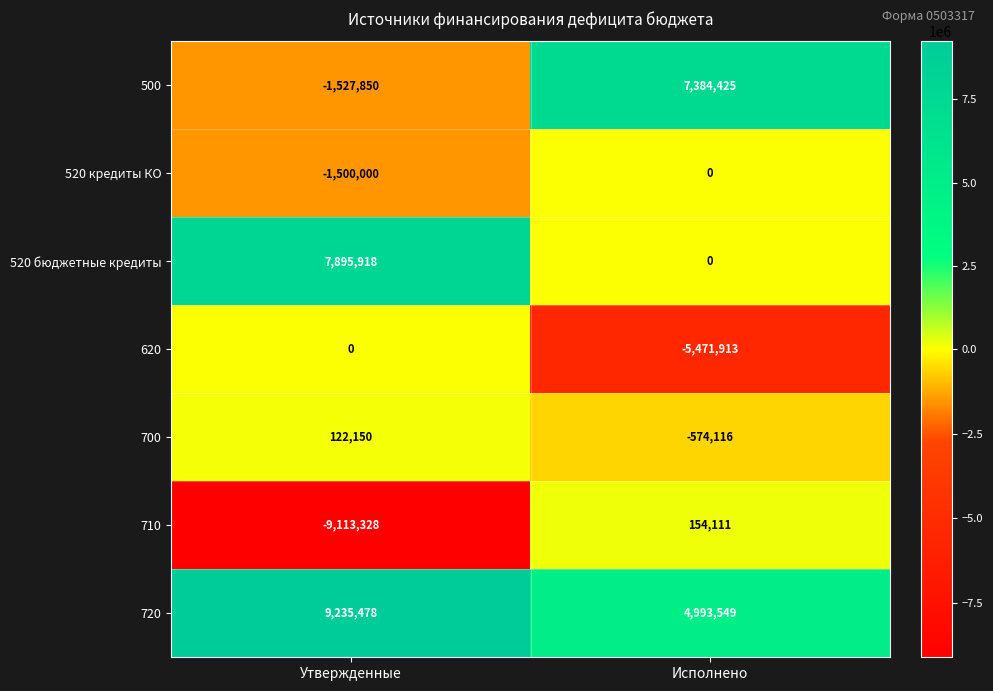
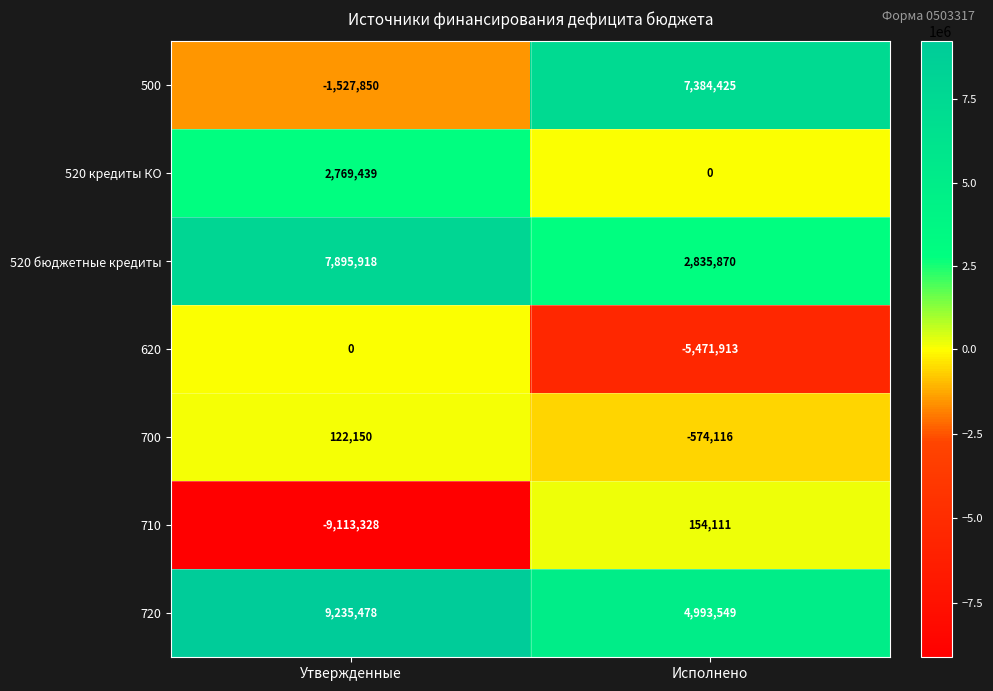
520 кредиты КО, Утвержденные: -1,500,000 -> 2,769,439
520 бюджетные кредиты, Исполнено: 0 -> 2,835,870
